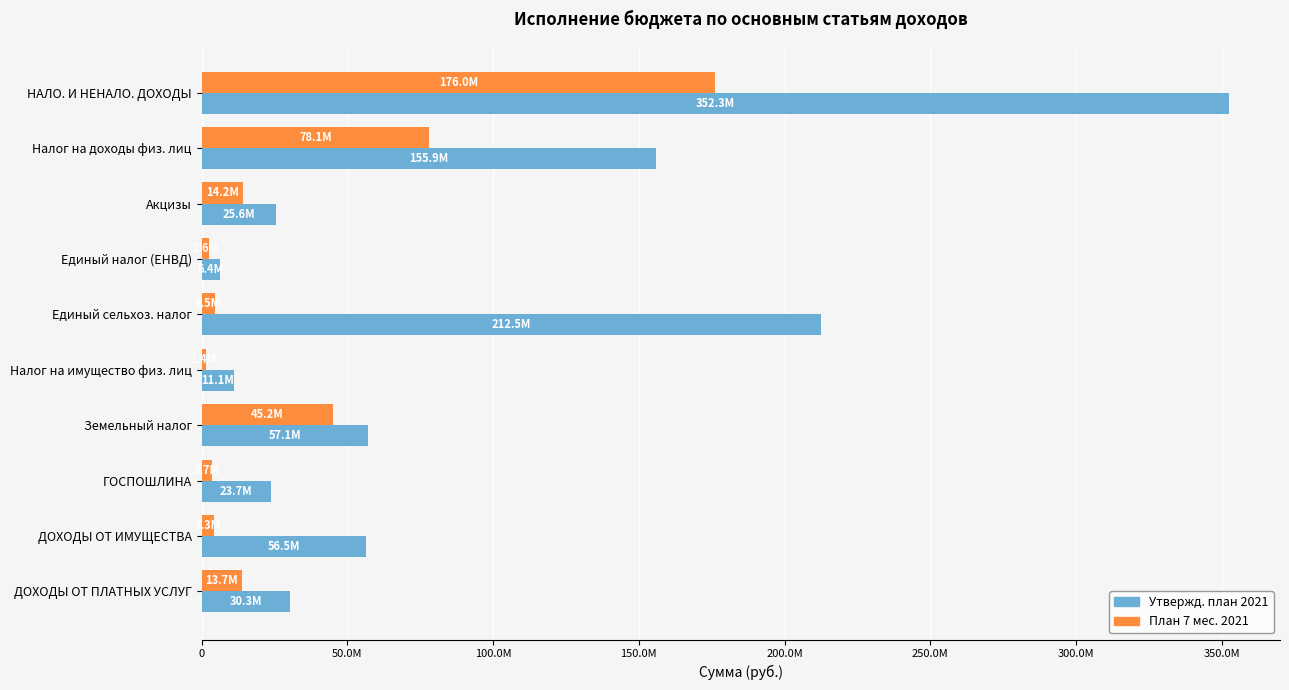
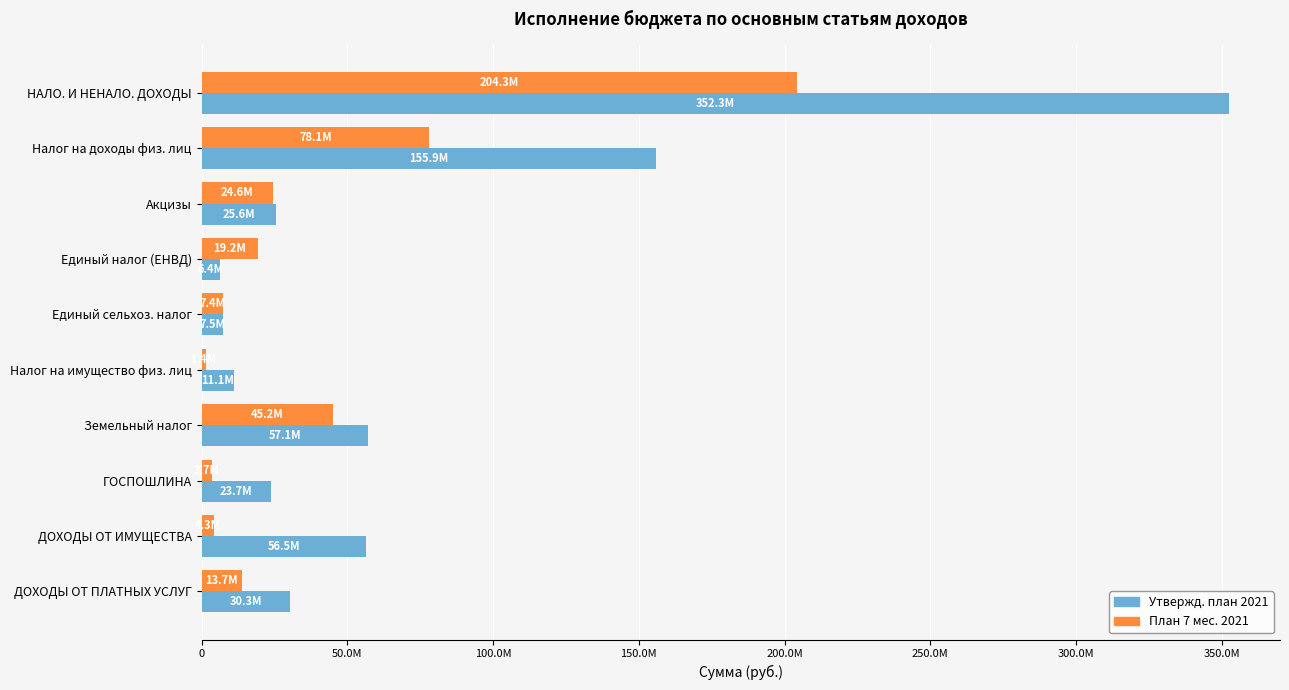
План 7 мес. 2021, НАЛО. И НЕНАЛО. ДОХОДЫ: 176.0M -> 204.3M
План 7 мес. 2021, Акцизы: 14.2M -> 24.6M
План 7 мес. 2021, Единый налог (ЕНВД): 3000000 -> 19000000
План 7 мес. 2021, Единый сельхоз. налог: 5000000 -> 7000000
Утвержд. план 2021, Единый сельхоз. налог: 212.5M -> 7.5M
